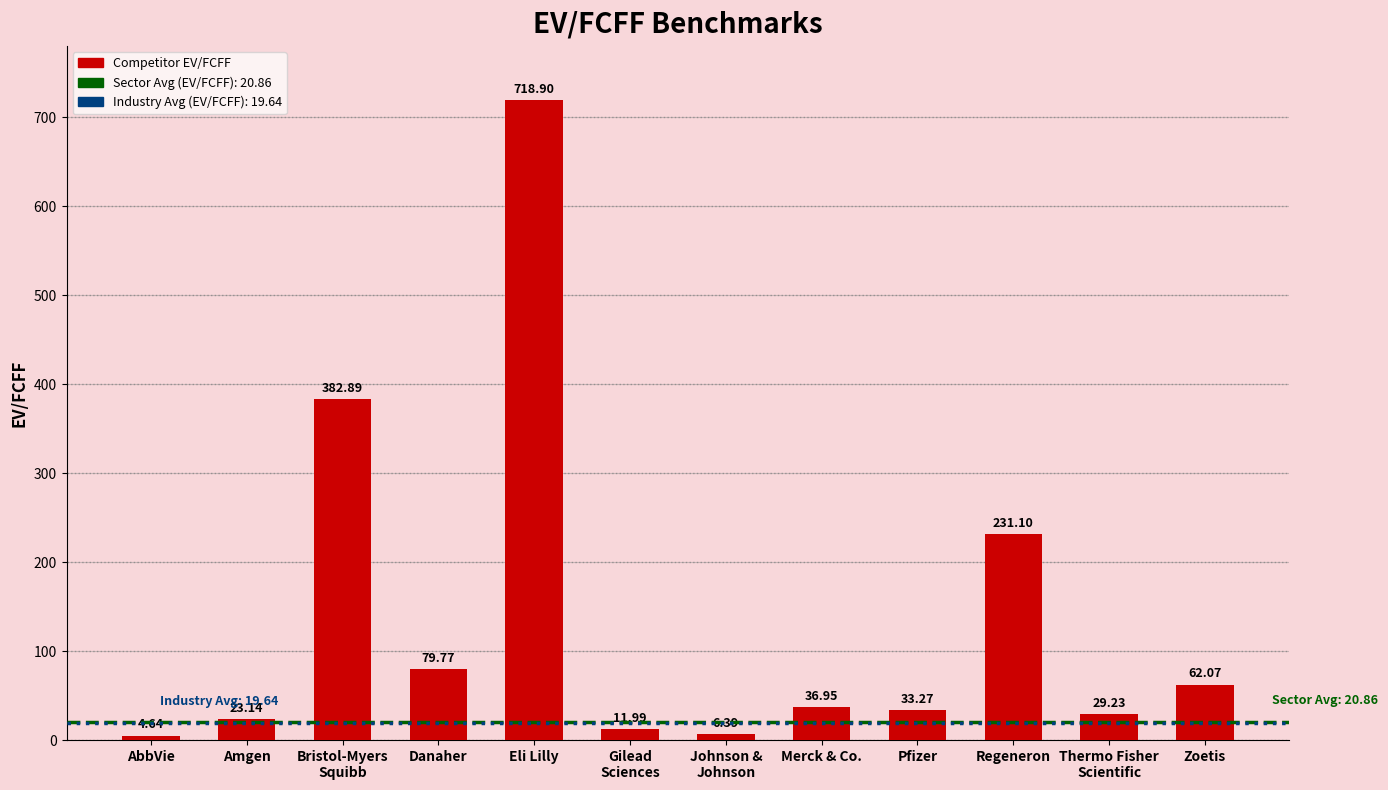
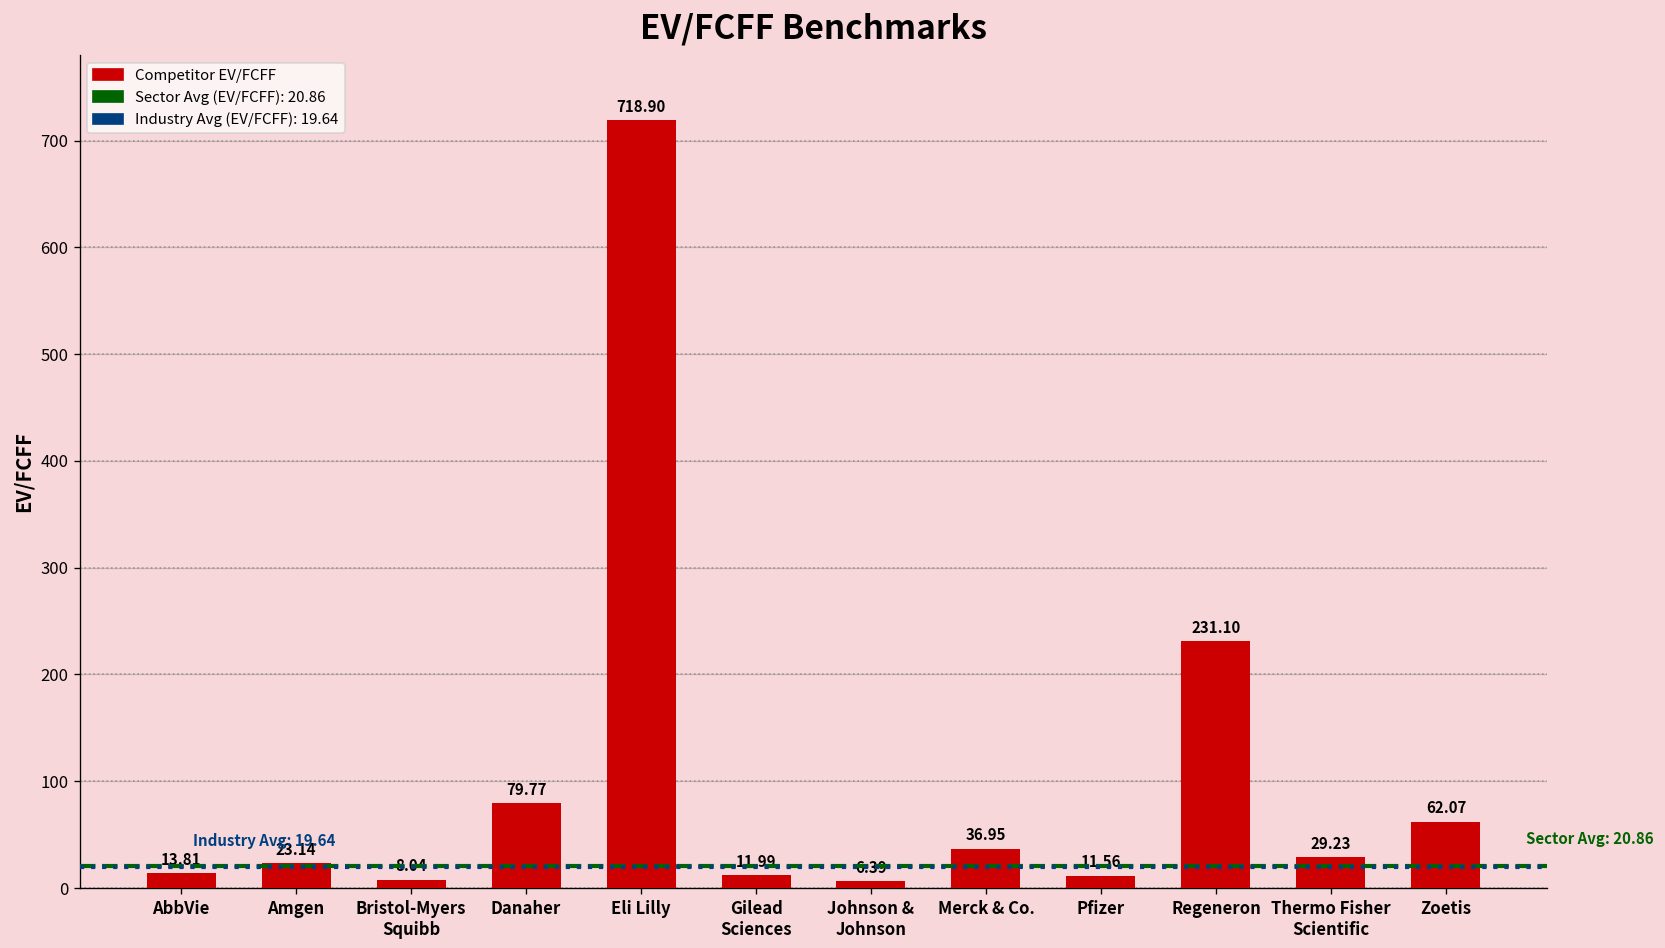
AbbVie: 4.64 -> 13.81
Bristol-Myers Squibb: 382.89 -> 8.04
Pfizer: 33.27 -> 11.56
